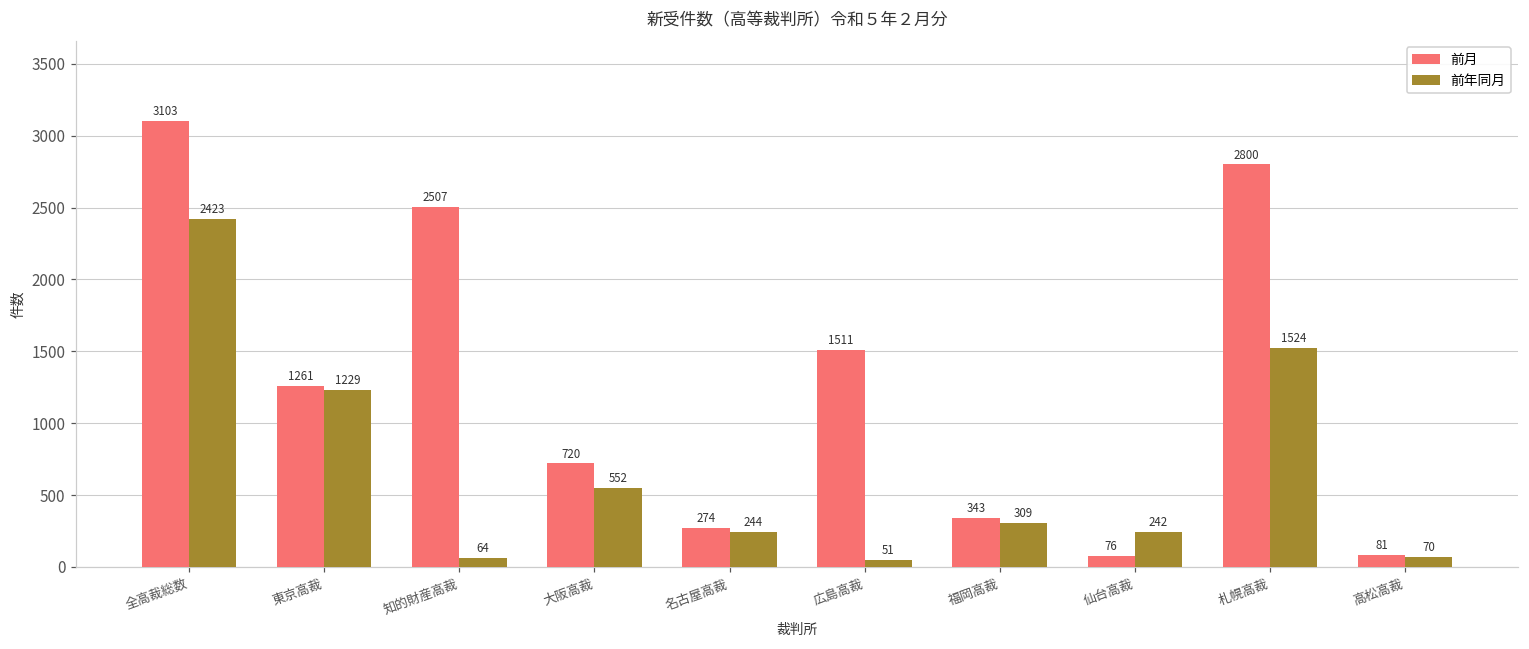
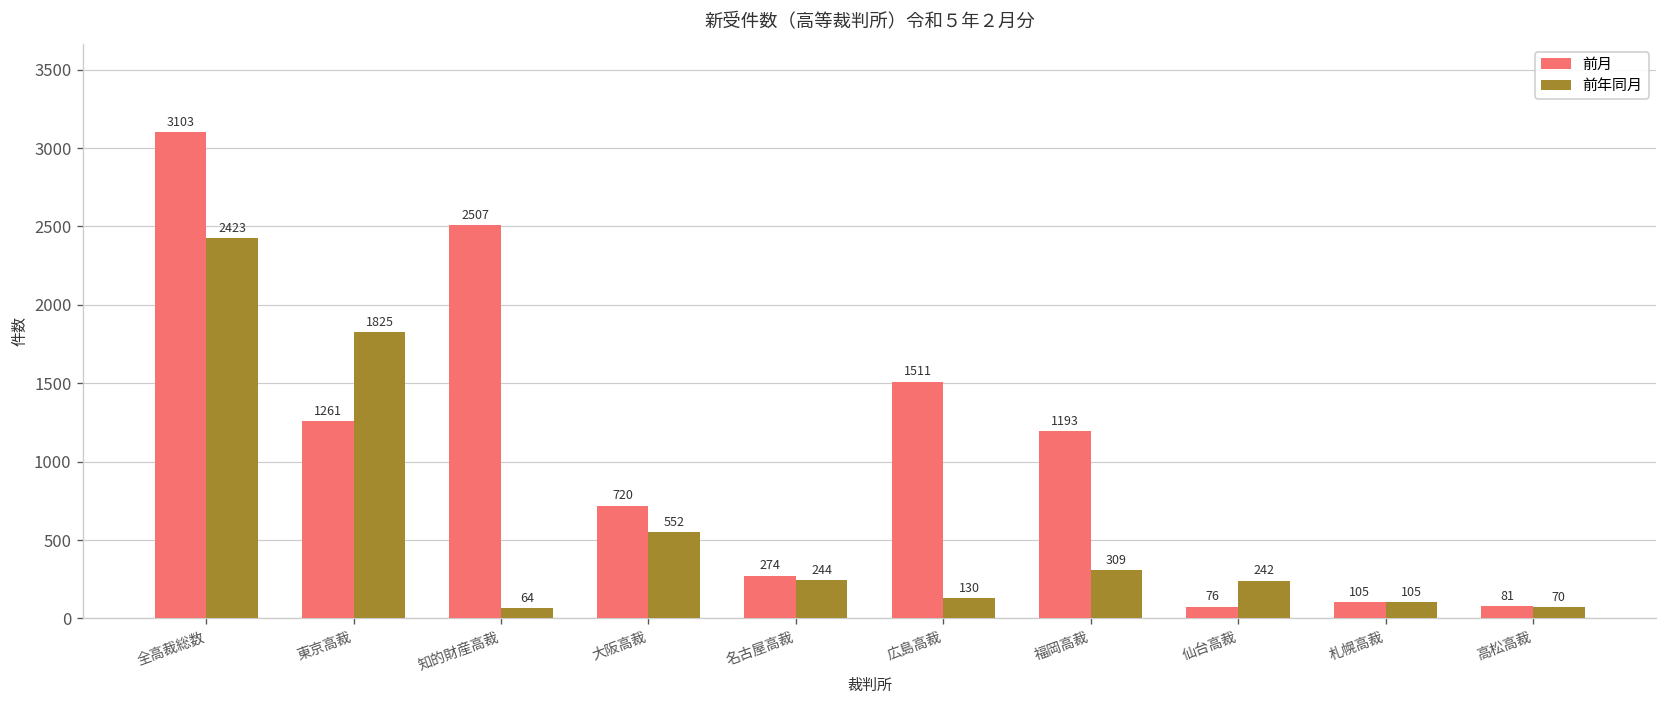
前年同月, 東京高裁: 1229 -> 1825
前年同月, 広島高裁: 51 -> 130
前月, 福岡高裁: 343 -> 1193
前月, 札幌高裁: 2800 -> 105
前年同月, 札幌高裁: 1524 -> 105
